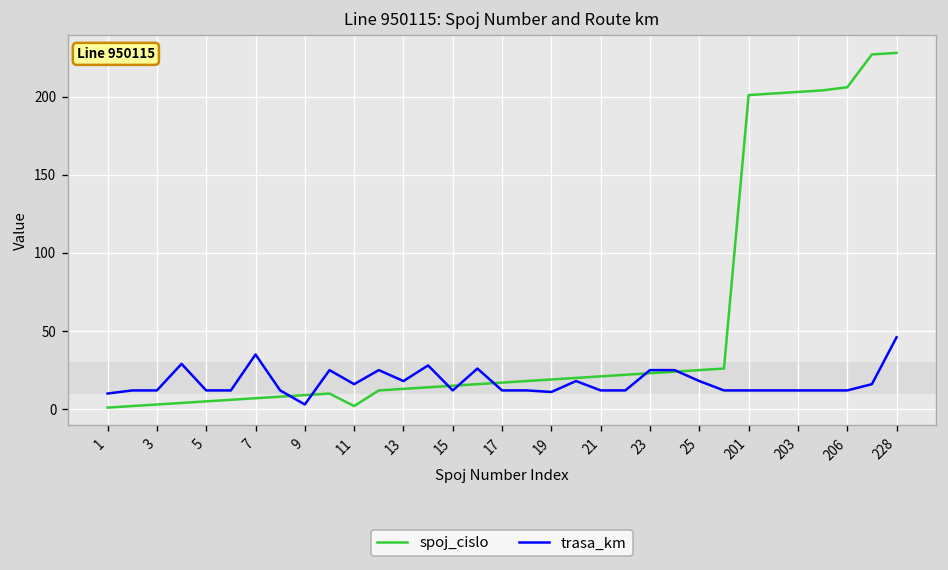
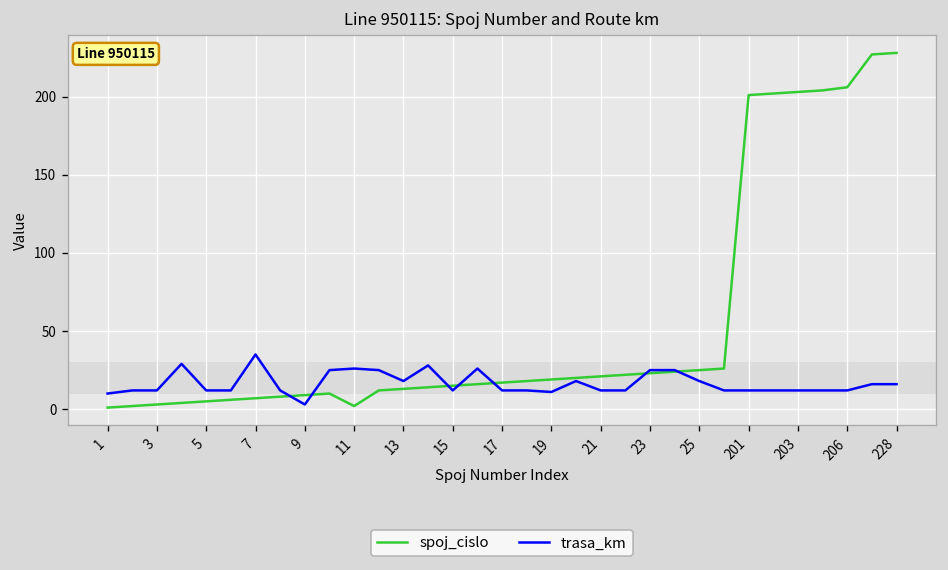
trasa_km, 11: 16 -> 26
trasa_km, 228: 46 -> 16
